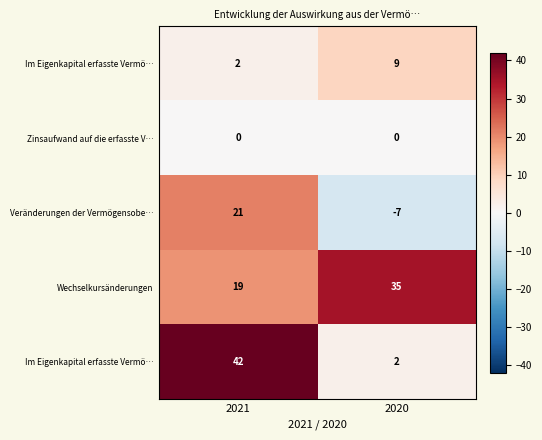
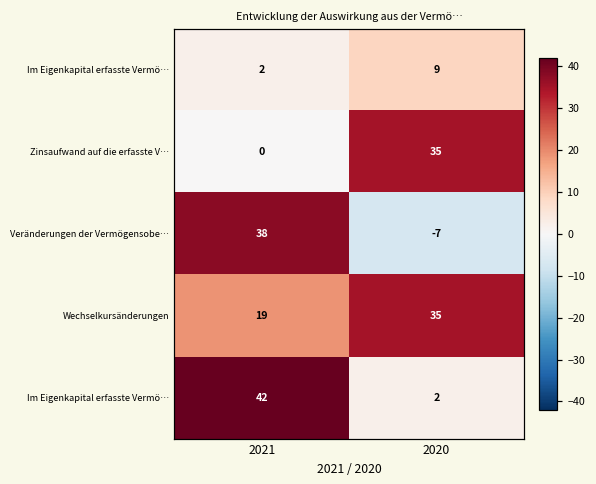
Zinsaufwand auf die erfasste V…, 2020: 0 -> 35
Veränderungen der Vermögensobe…, 2021: 21 -> 38
